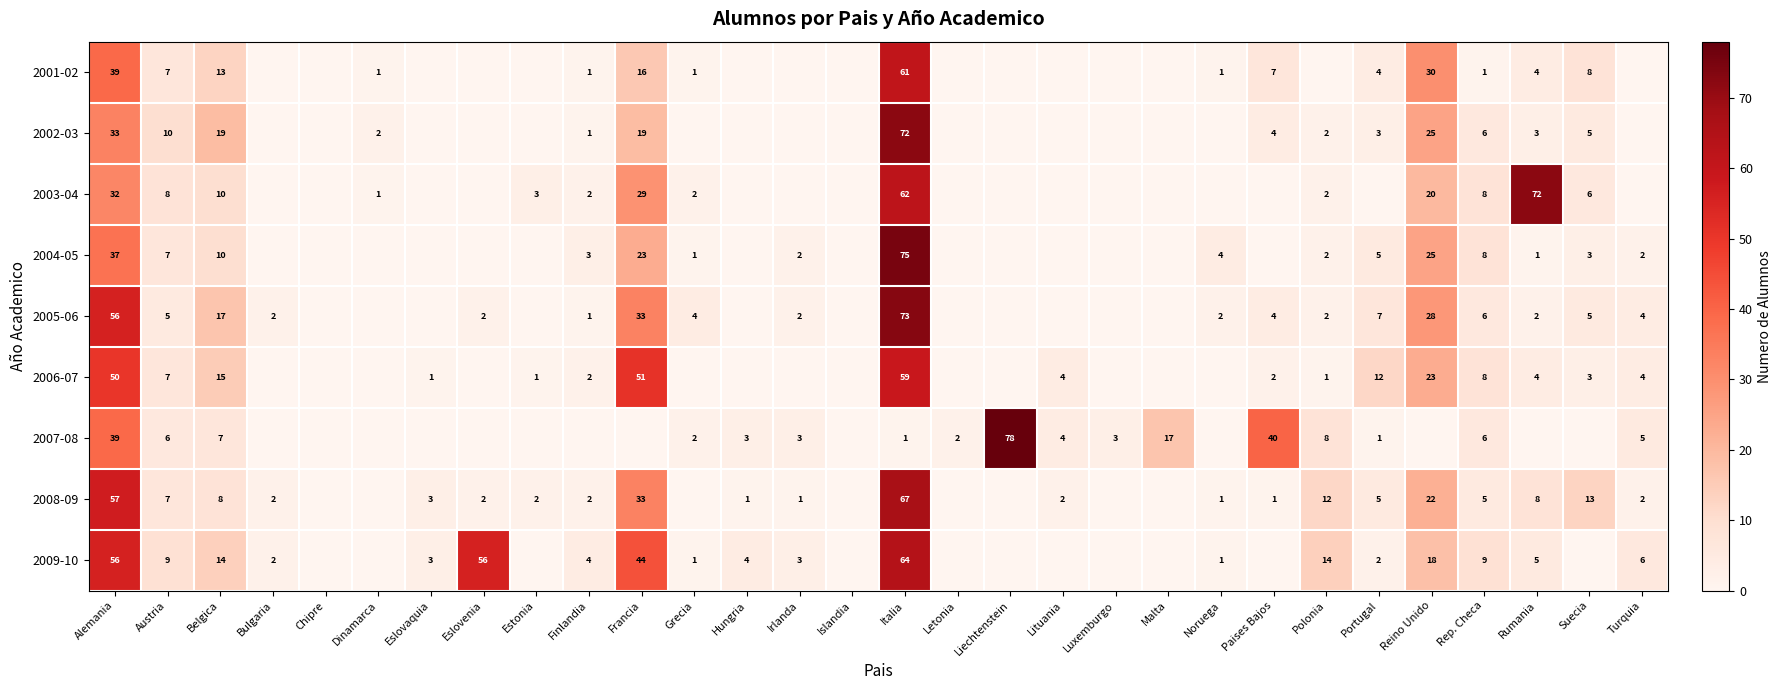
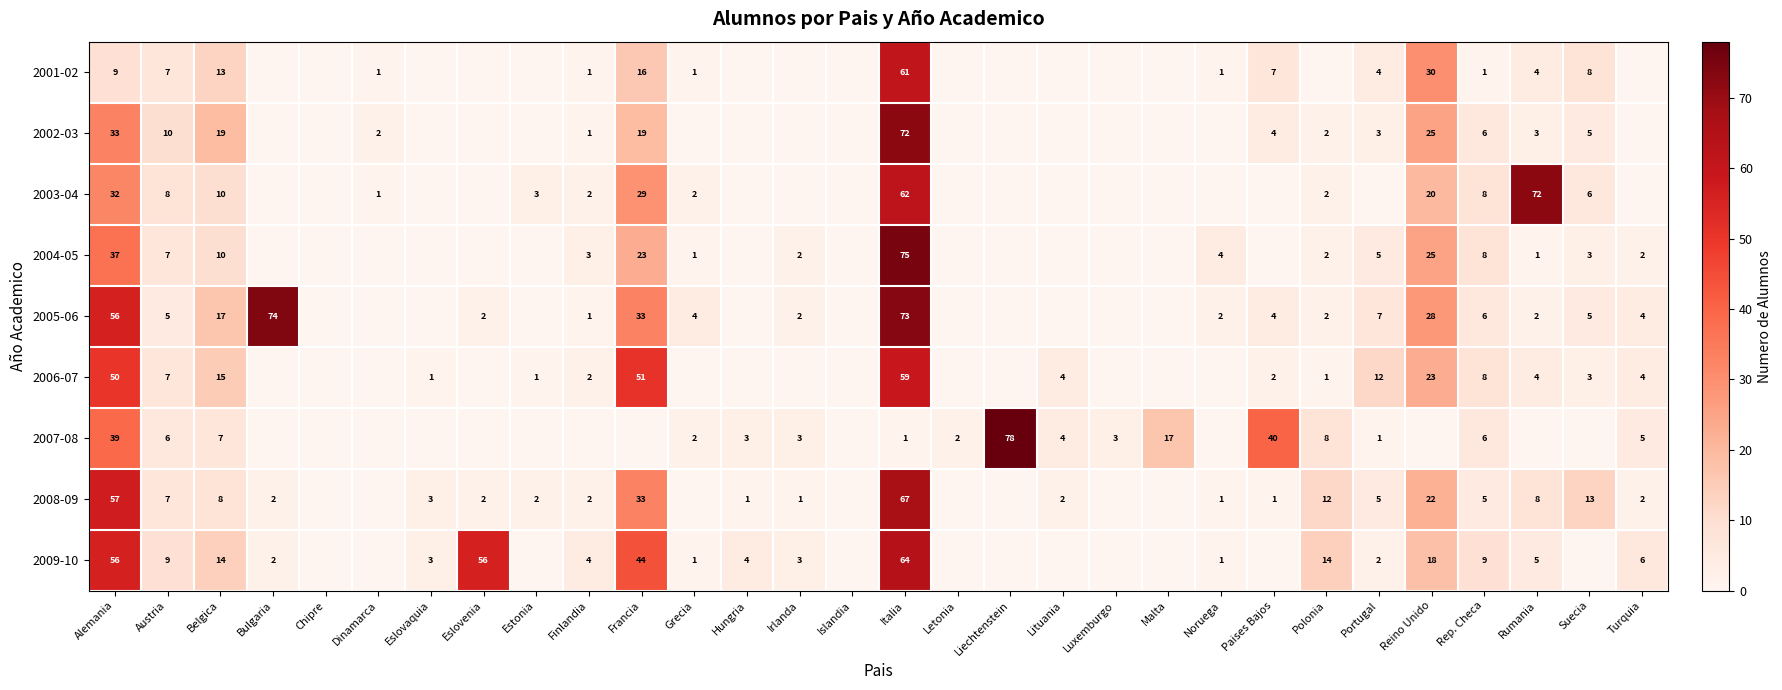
2001-02, Alemania: 39 -> 9
2005-06, Bulgaria: 2 -> 74
